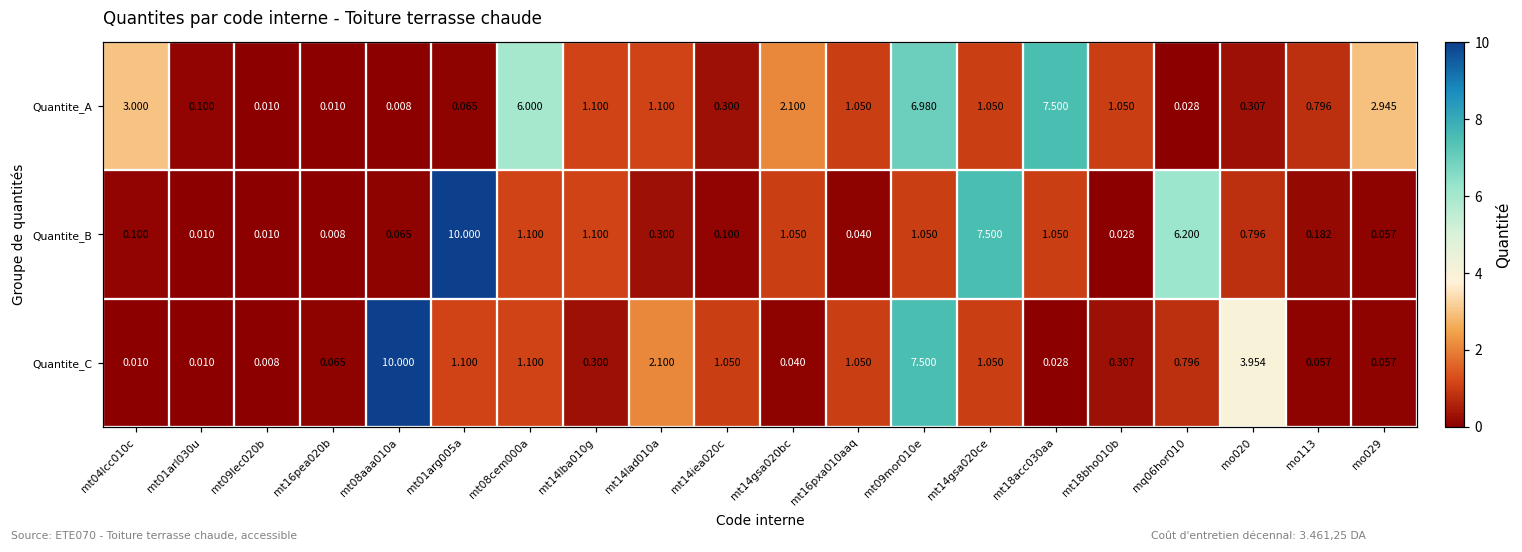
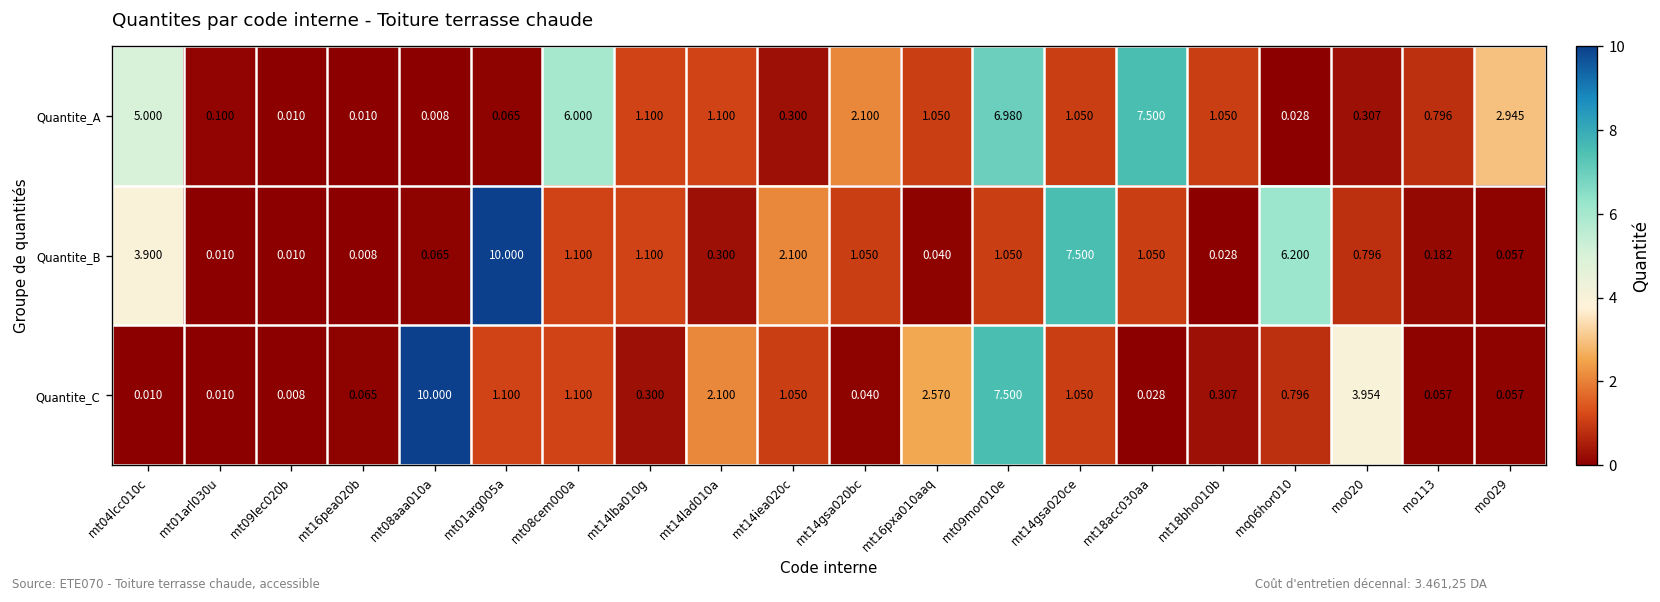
Quantite_A, mt04lcc010c: 3.000 -> 5.000
Quantite_B, mt04lcc010c: 0.100 -> 3.900
Quantite_B, mt14iea020c: 0.100 -> 2.100
Quantite_C, mt16pxa010aaq: 1.050 -> 2.570
